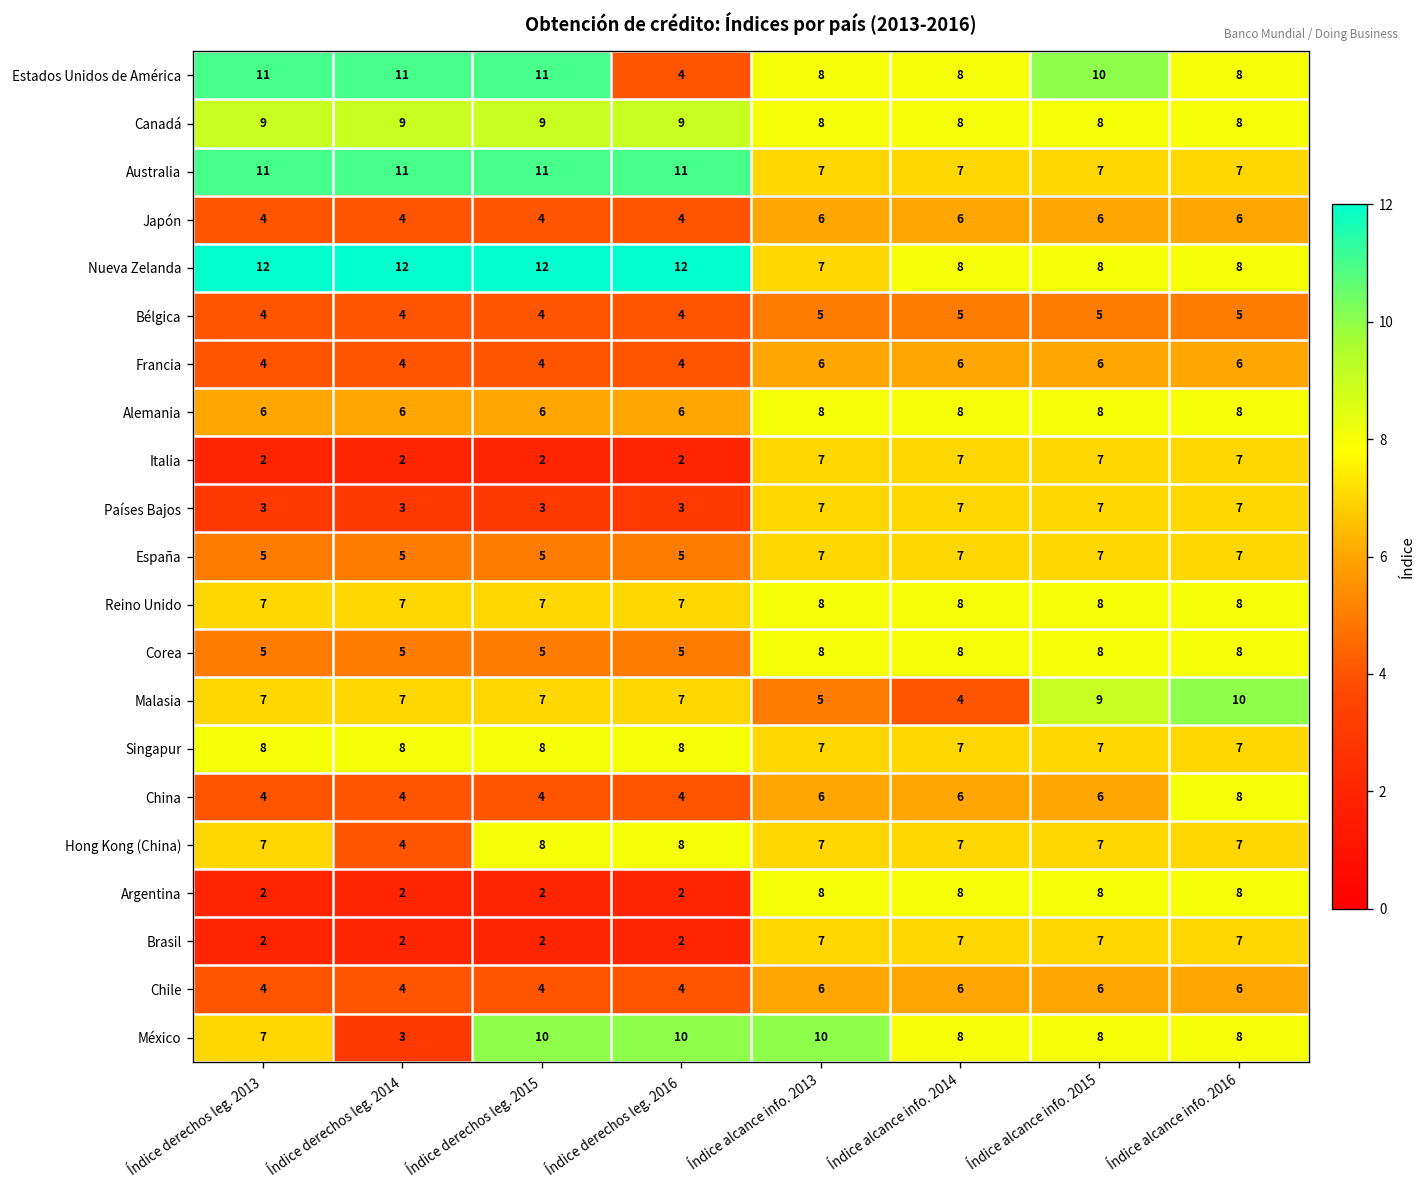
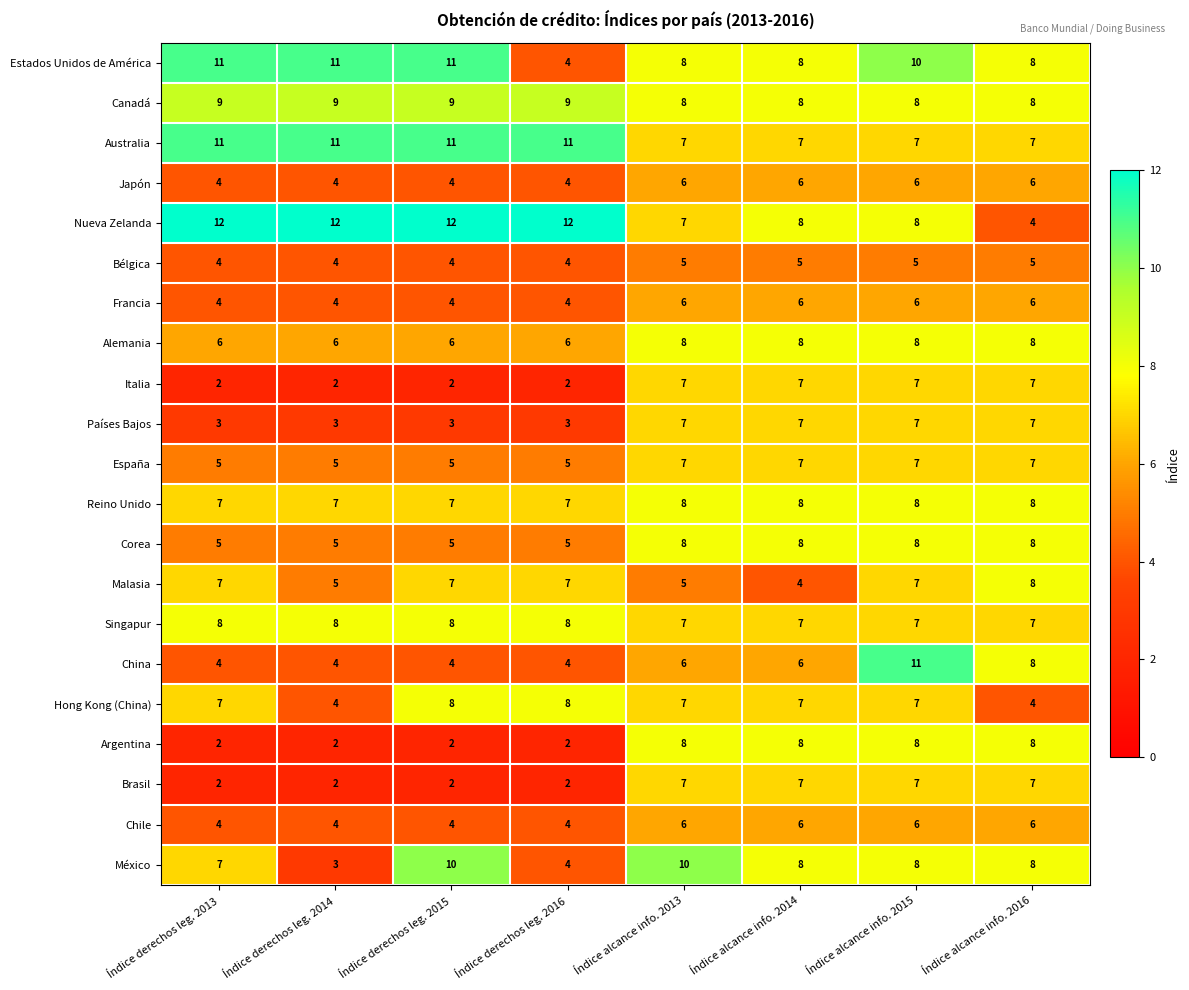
Nueva Zelanda, Índice alcance info. 2016: 8 -> 4
Malasia, Índice derechos leg. 2014: 7 -> 5
Malasia, Índice alcance info. 2015: 9 -> 7
Malasia, Índice alcance info. 2016: 10 -> 8
China, Índice alcance info. 2015: 6 -> 11
Hong Kong (China), Índice alcance info. 2016: 7 -> 4
México, Índice derechos leg. 2016: 10 -> 4
